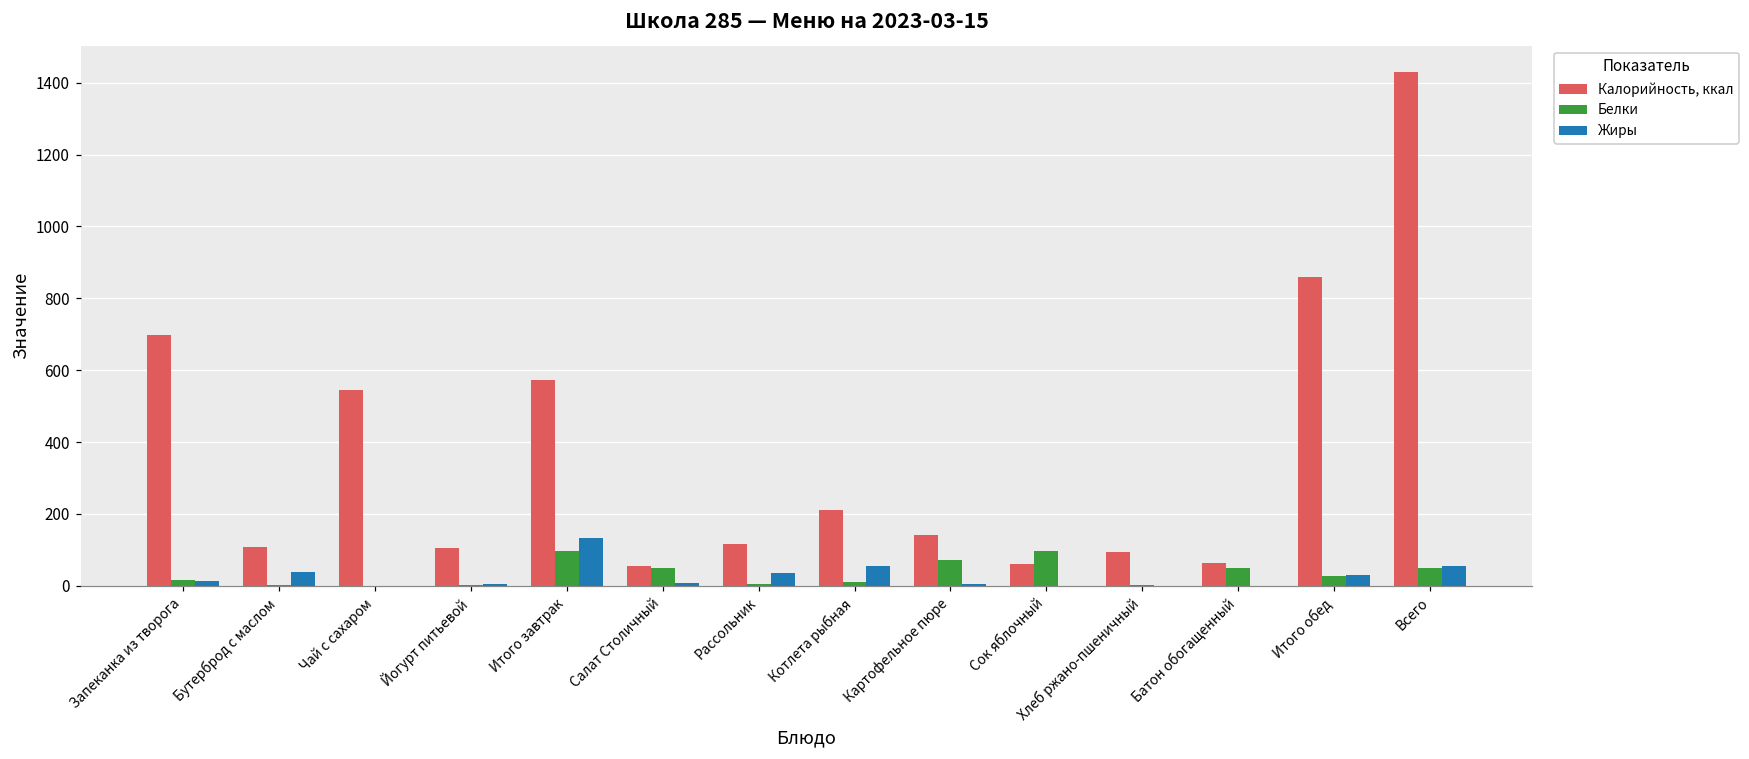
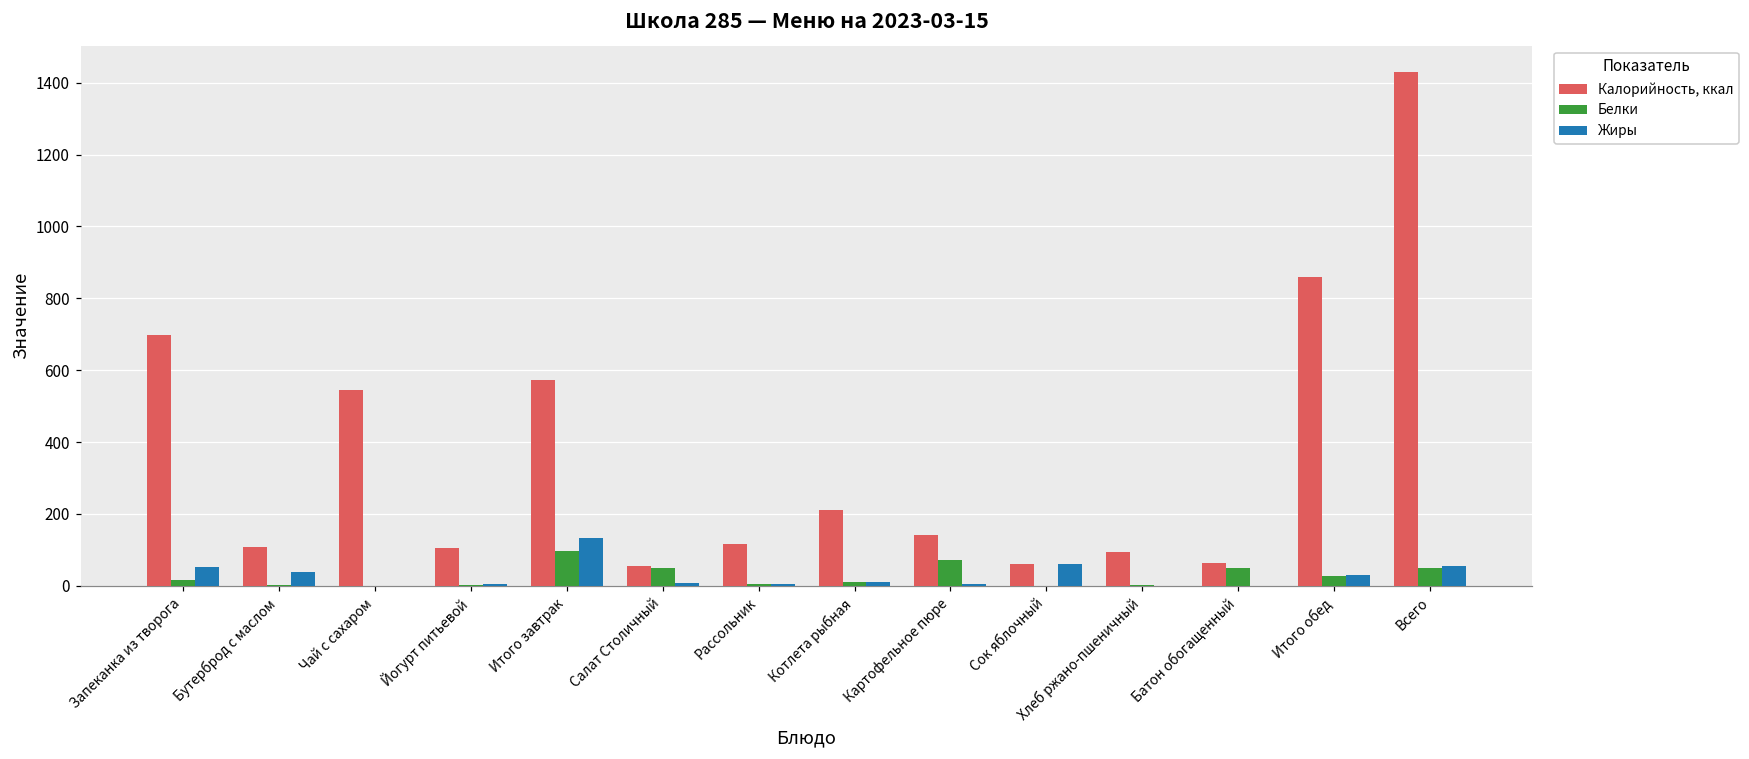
Жиры, Запеканка из творога: 10 -> 50
Жиры, Рассольник: 40 -> 0
Жиры, Котлета рыбная: 60 -> 10
Белки, Сок яблочный: 100 -> 0
Жиры, Сок яблочный: 0 -> 60
